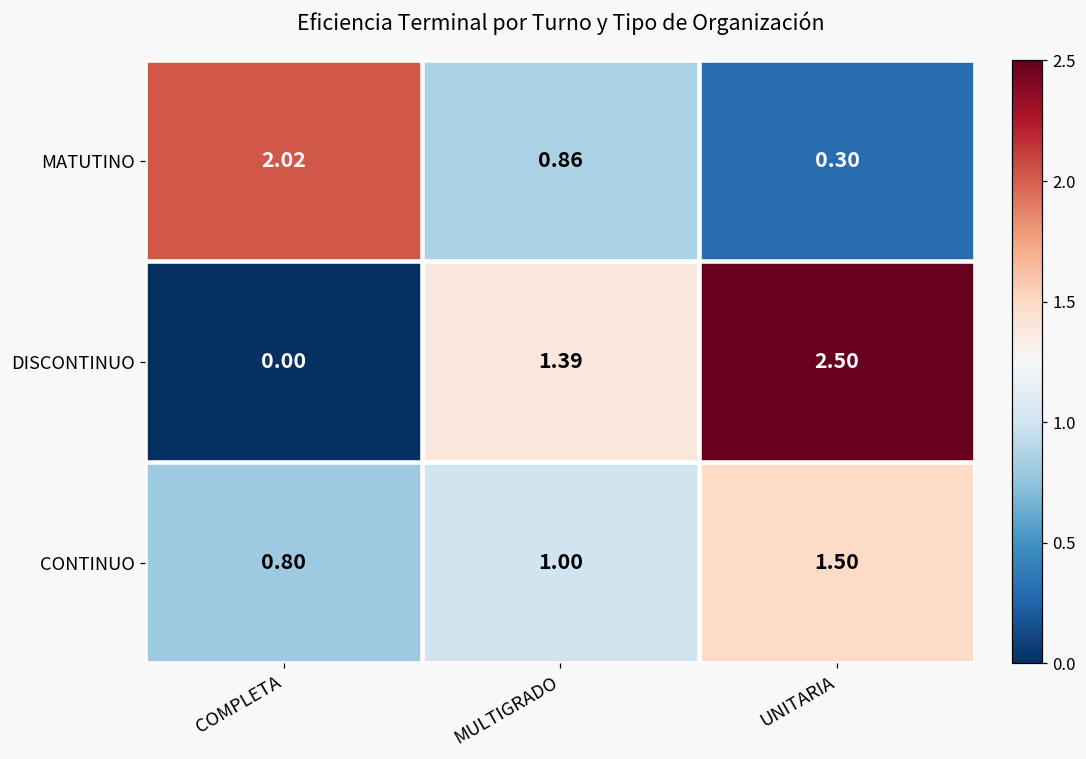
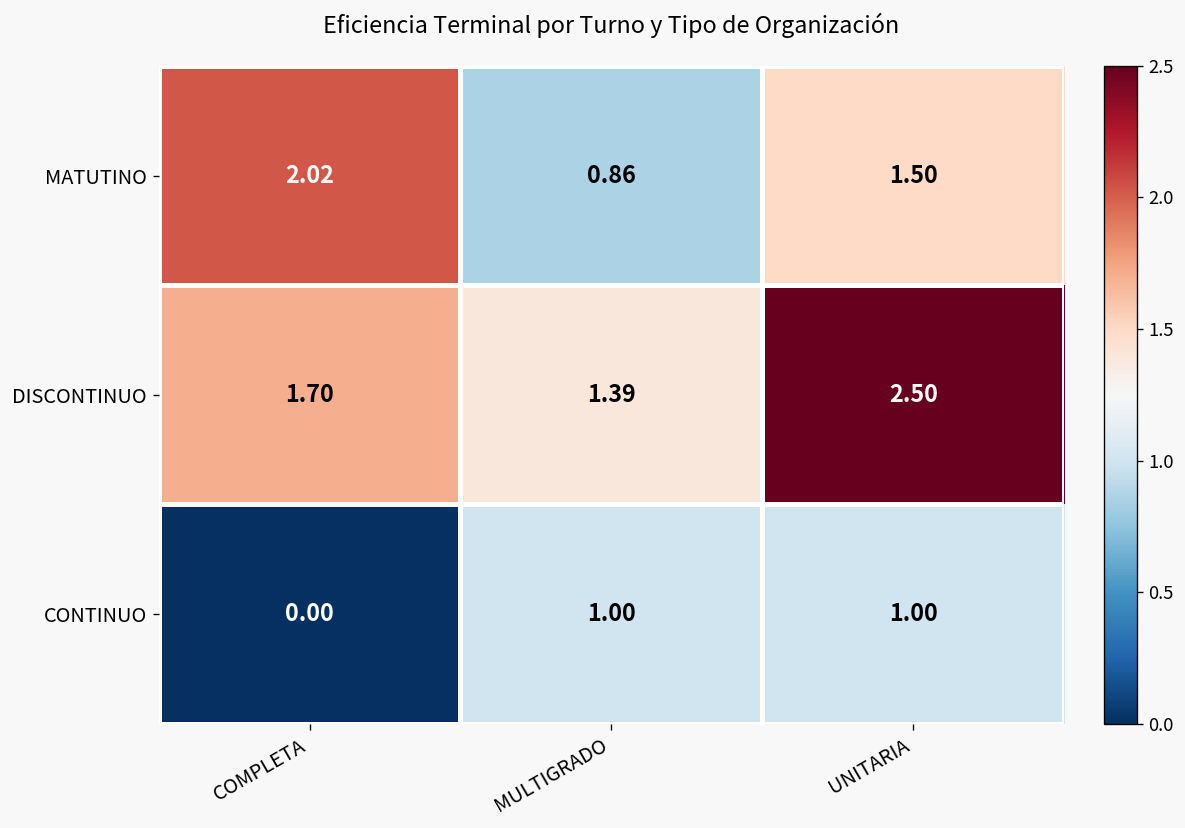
MATUTINO, UNITARIA: 0.30 -> 1.50
DISCONTINUO, COMPLETA: 0.00 -> 1.70
CONTINUO, COMPLETA: 0.80 -> 0.00
CONTINUO, UNITARIA: 1.50 -> 1.00
